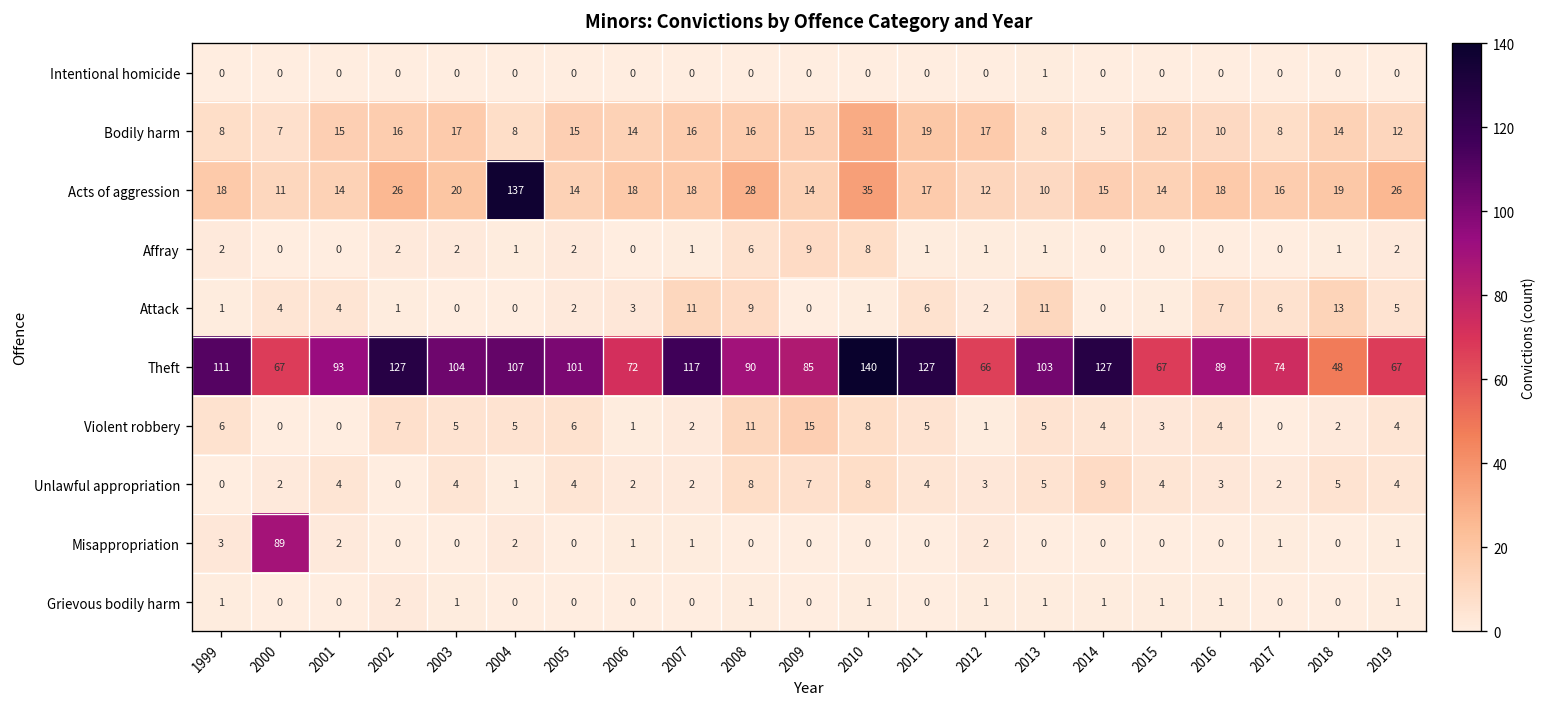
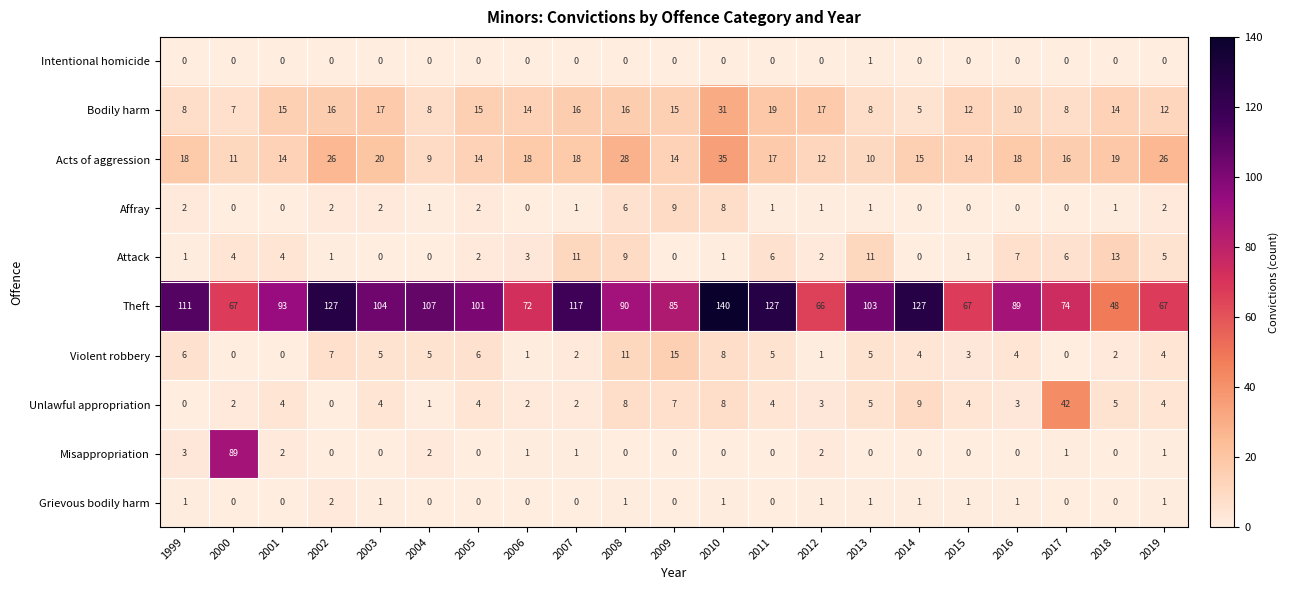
Acts of aggression, 2004: 137 -> 9
Unlawful appropriation, 2017: 2 -> 42
